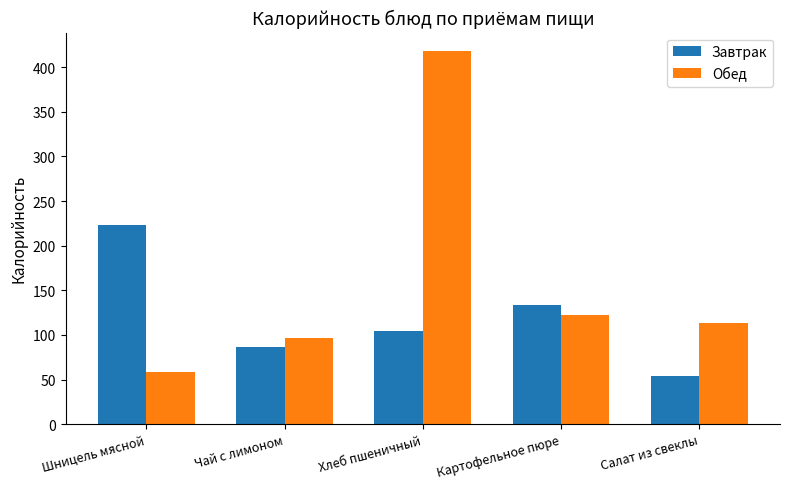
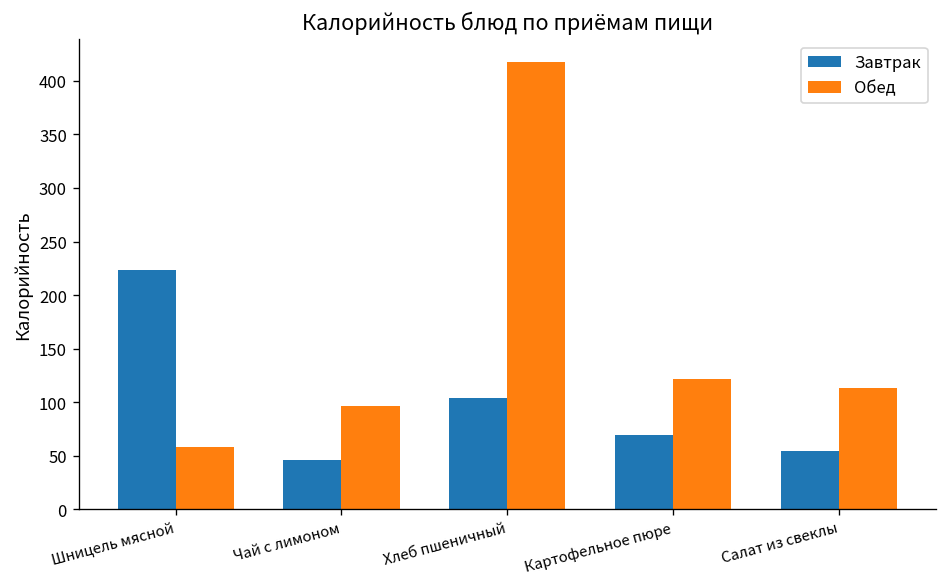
Завтрак, Чай с лимоном: 90 -> 50
Завтрак, Картофельное пюре: 130 -> 70
